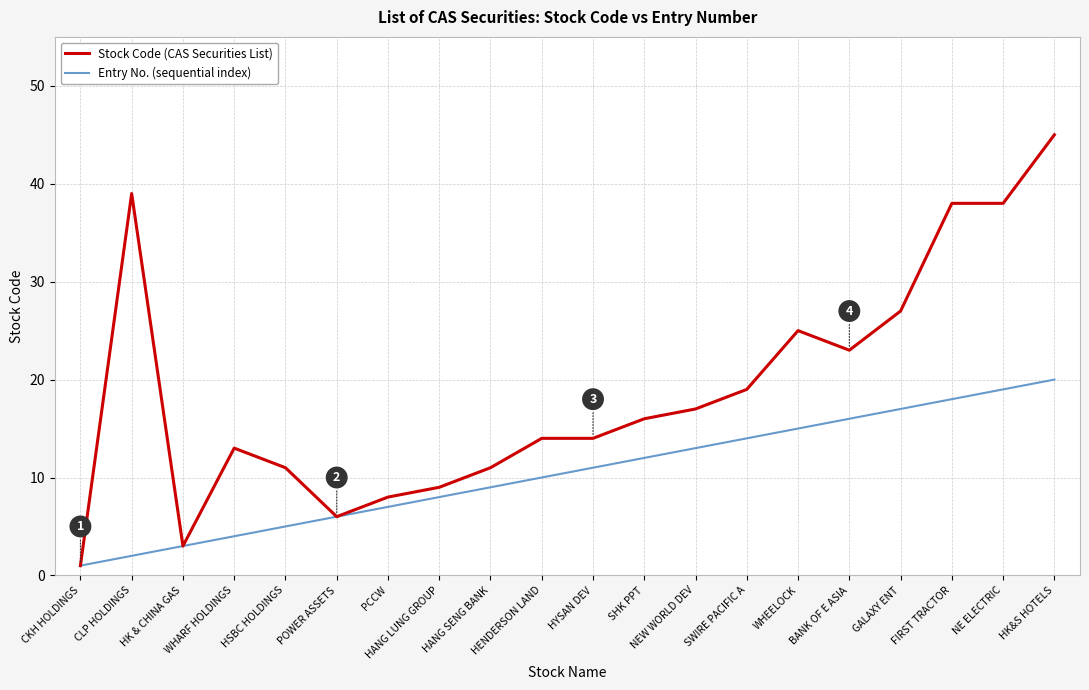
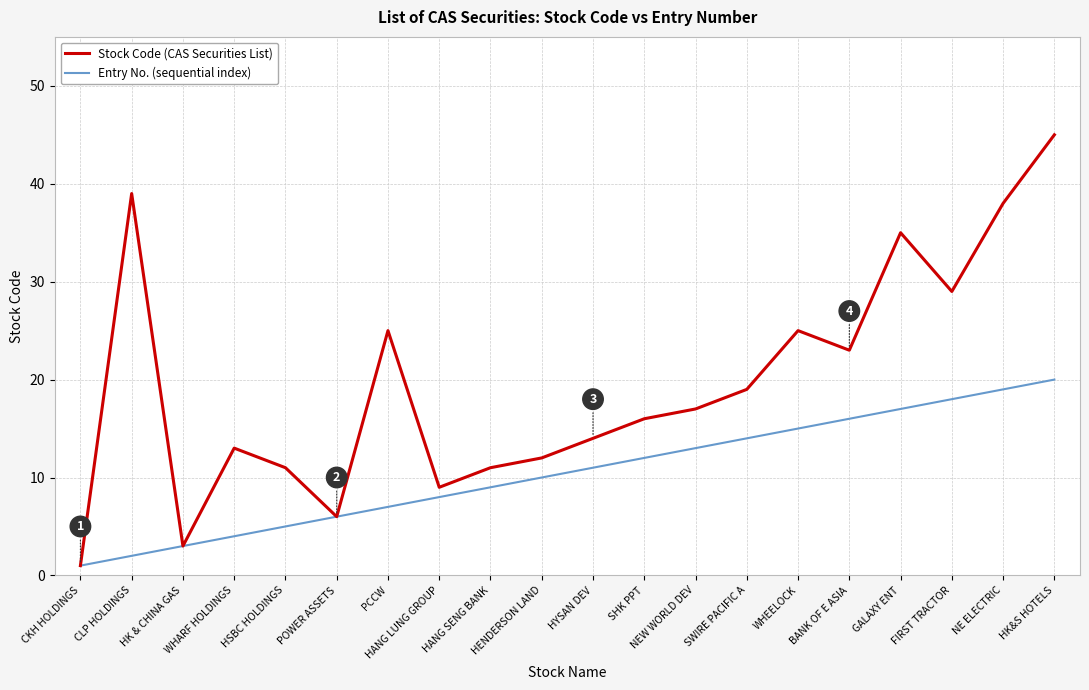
Stock Code (CAS Securities List), PCCW: 8 -> 25
Stock Code (CAS Securities List), HENDERSON LAND: 14 -> 12
Stock Code (CAS Securities List), GALAXY ENT: 27 -> 35
Stock Code (CAS Securities List), FIRST TRACTOR: 38 -> 29
